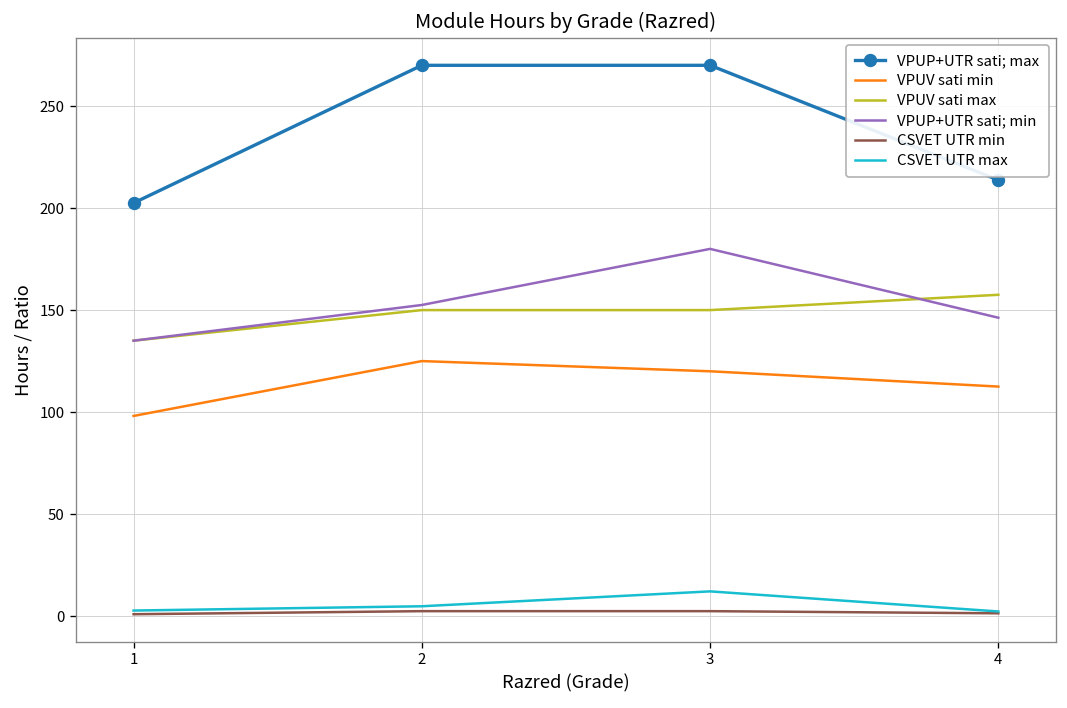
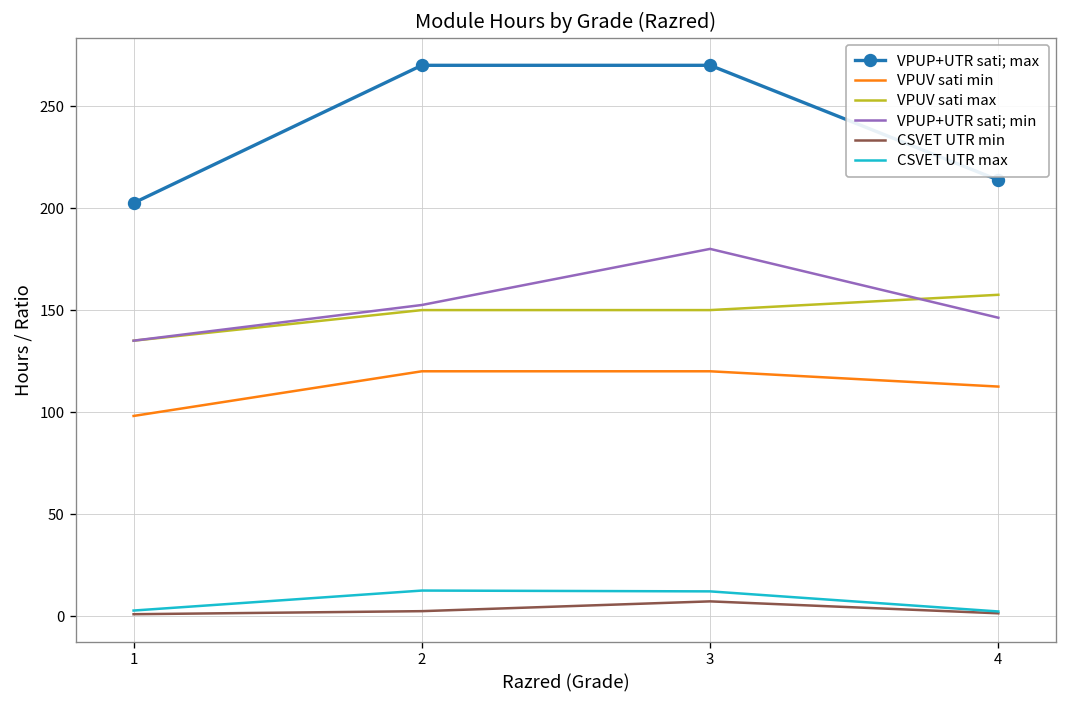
VPUV sati min, 2: 125 -> 120
CSVET UTR max, 2: 5 -> 13
CSVET UTR min, 3: 2 -> 7
